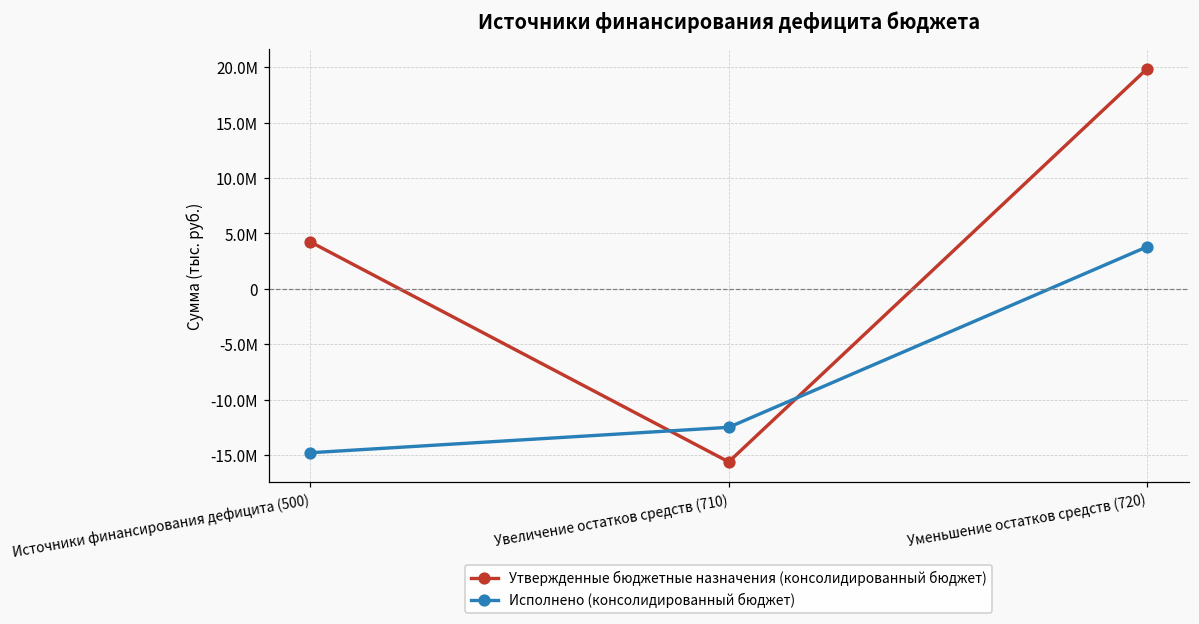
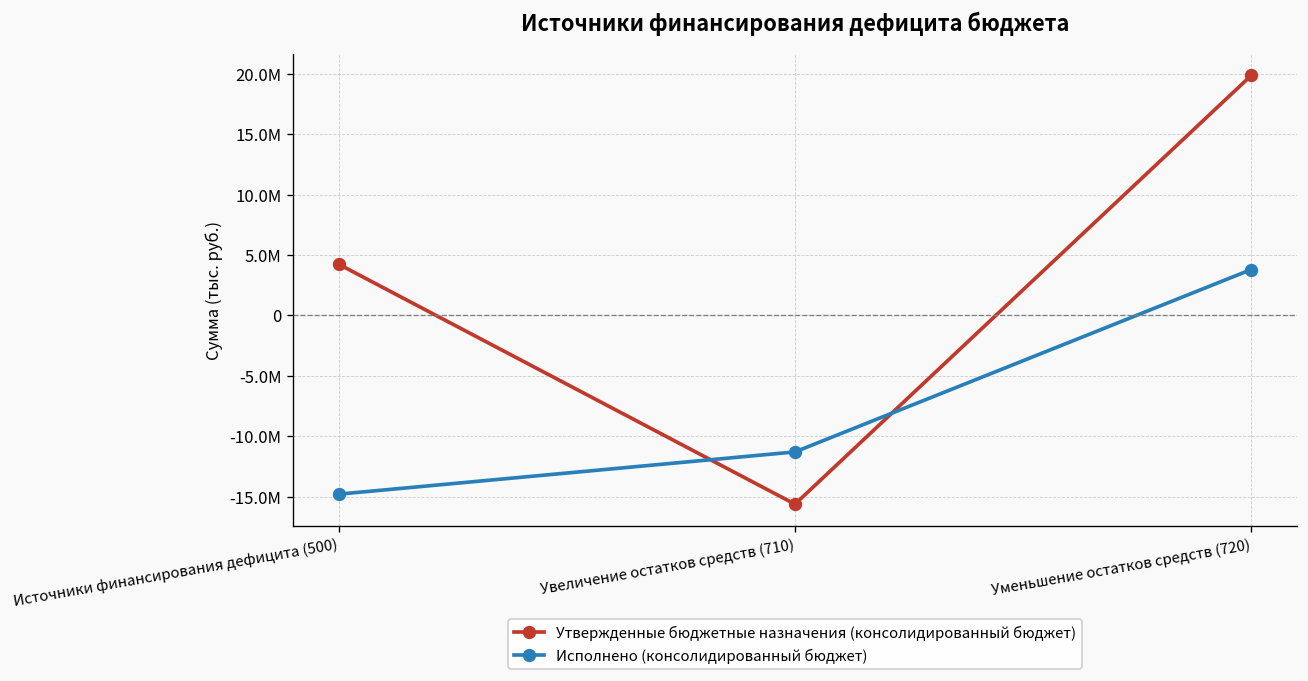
Исполнено (консолидированный бюджет), Увеличение остатков средств (710): -12500000 -> -11300000
